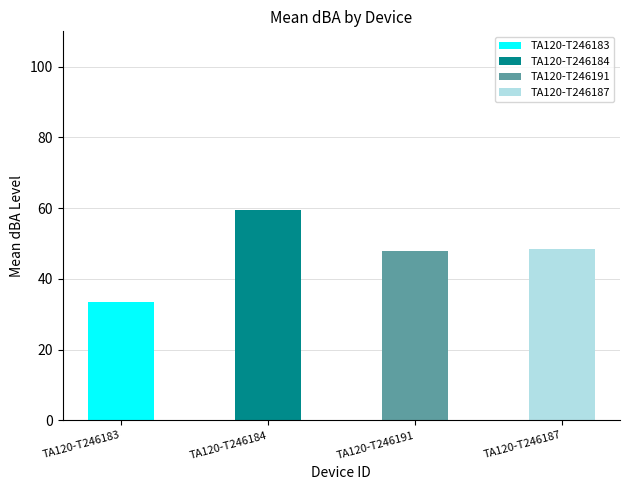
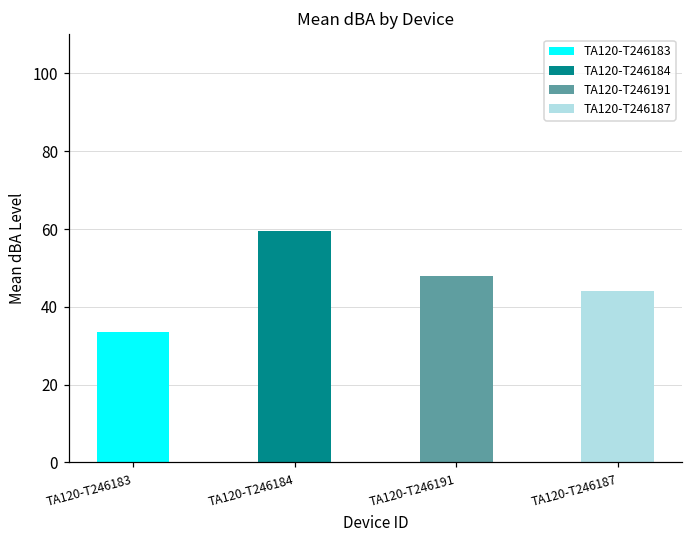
TA120-T246187: 48 -> 44
